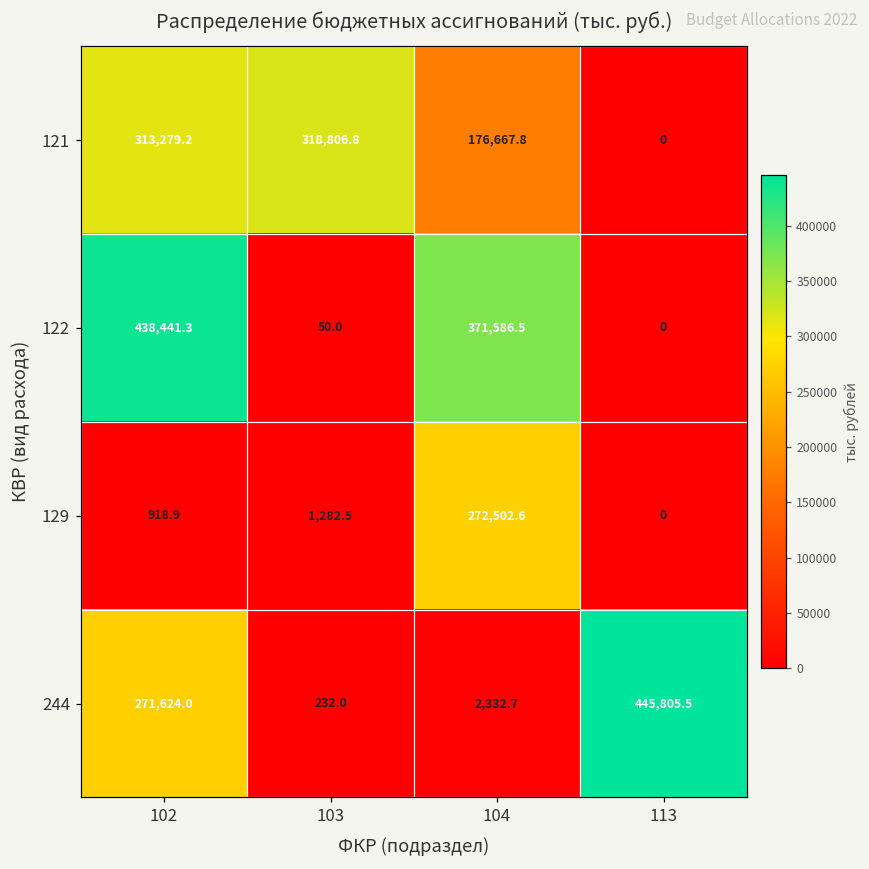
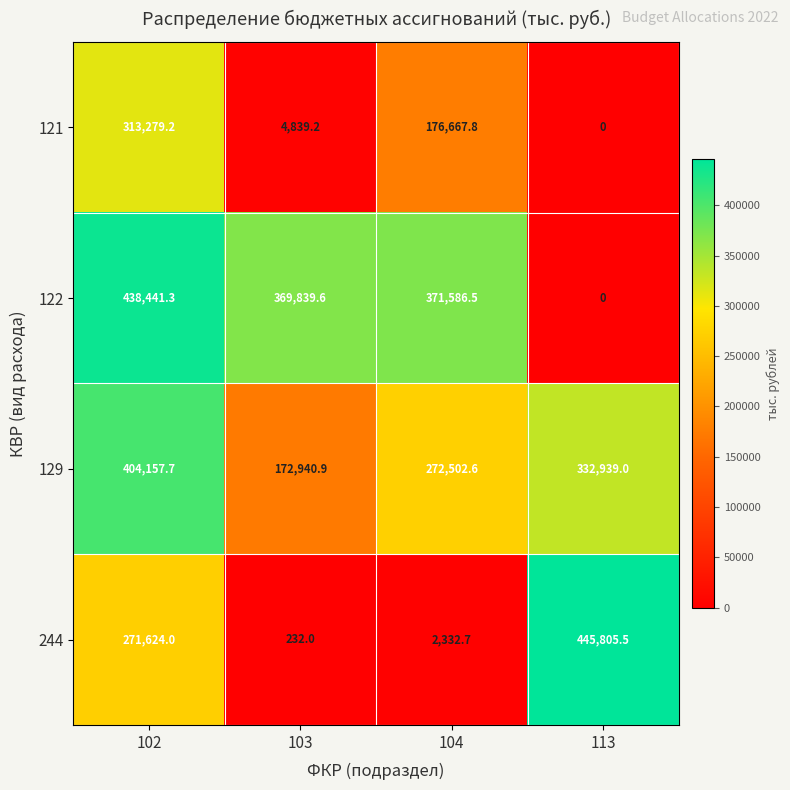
121, 103: 318,806.8 -> 4,839.2
122, 103: 50.0 -> 369,839.6
129, 102: 918.9 -> 404,157.7
129, 103: 1,282.5 -> 172,940.9
129, 113: 0 -> 332,939.0
